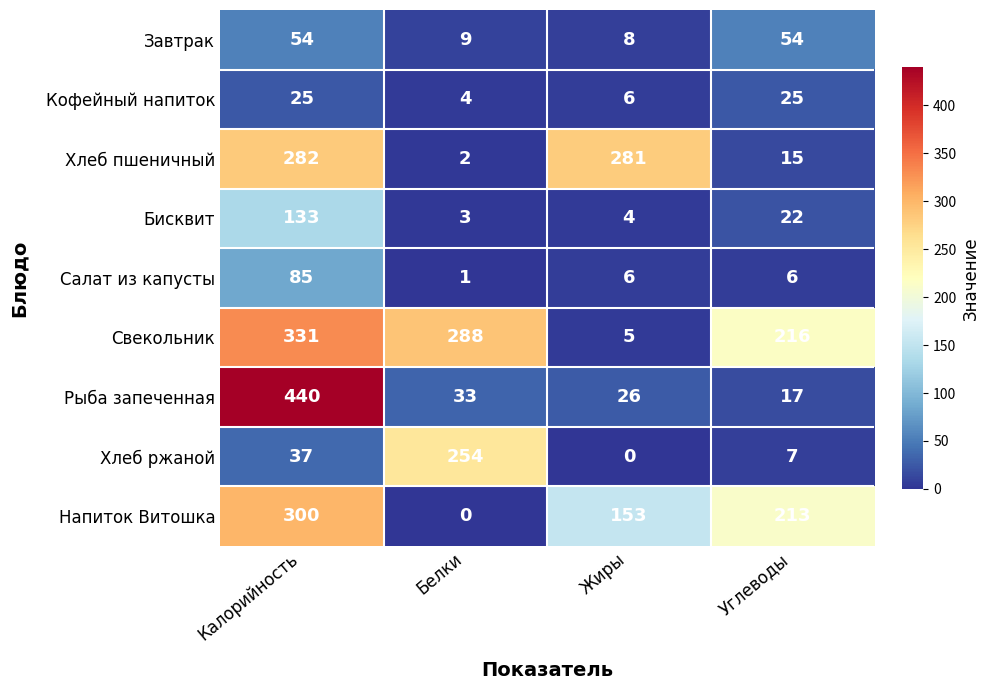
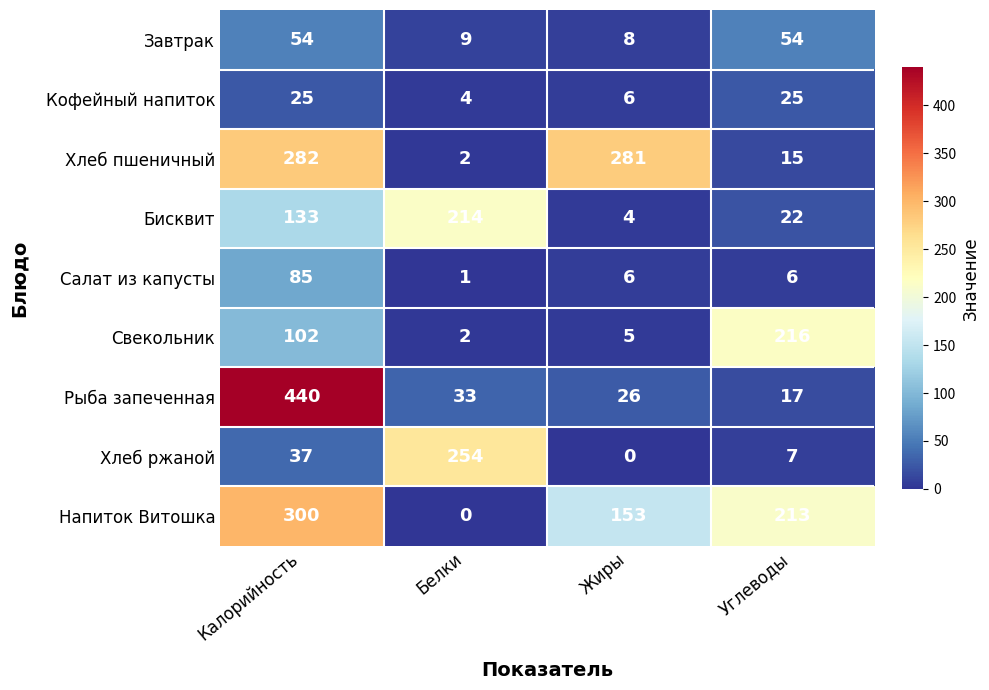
Бисквит, Белки: 3 -> 214
Свекольник, Калорийность: 331 -> 102
Свекольник, Белки: 288 -> 2
